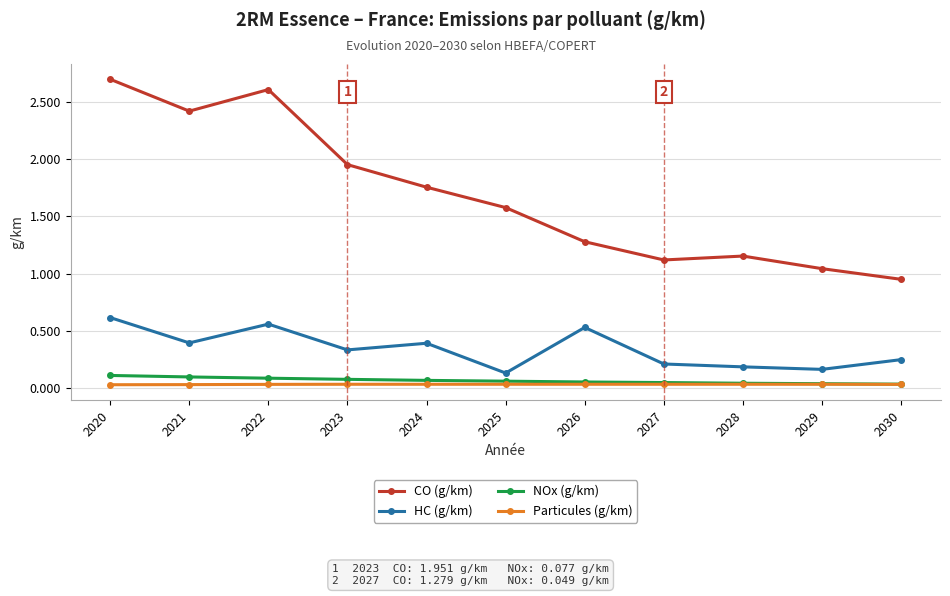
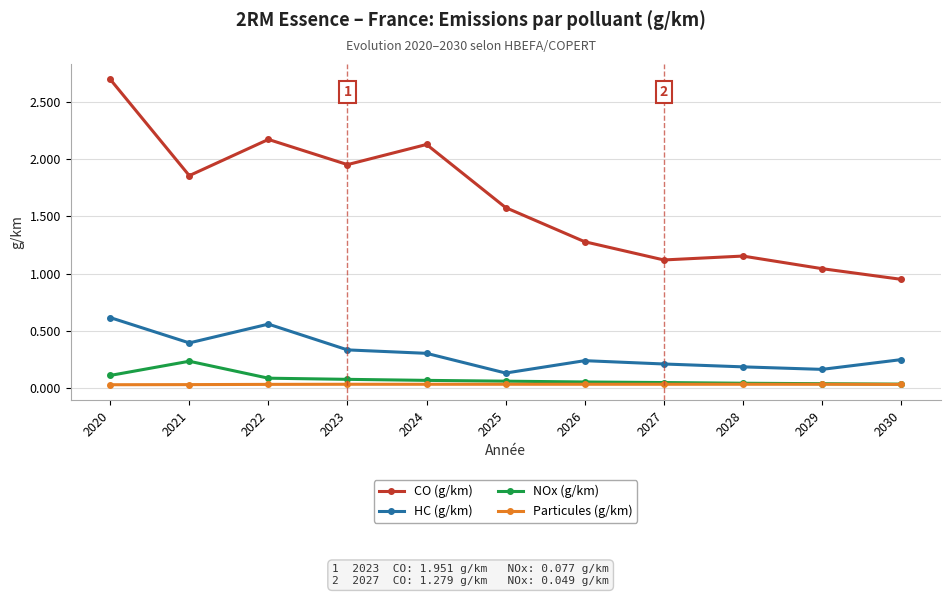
CO (g/km), 2021: 2.42 -> 1.86
NOx (g/km), 2021: 0.10 -> 0.24
CO (g/km), 2022: 2.61 -> 2.17
CO (g/km), 2024: 1.75 -> 2.13
HC (g/km), 2024: 0.39 -> 0.30
HC (g/km), 2026: 0.53 -> 0.24
